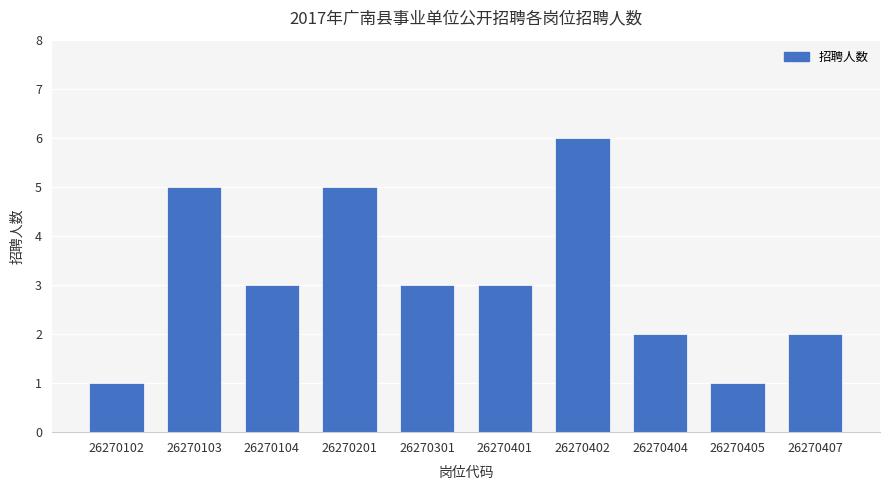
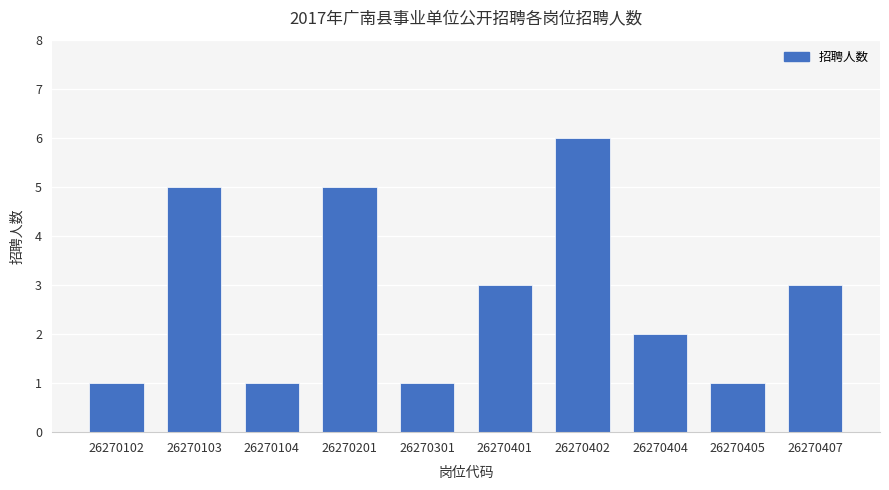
26270104: 3 -> 1
26270301: 3 -> 1
26270407: 2 -> 3
